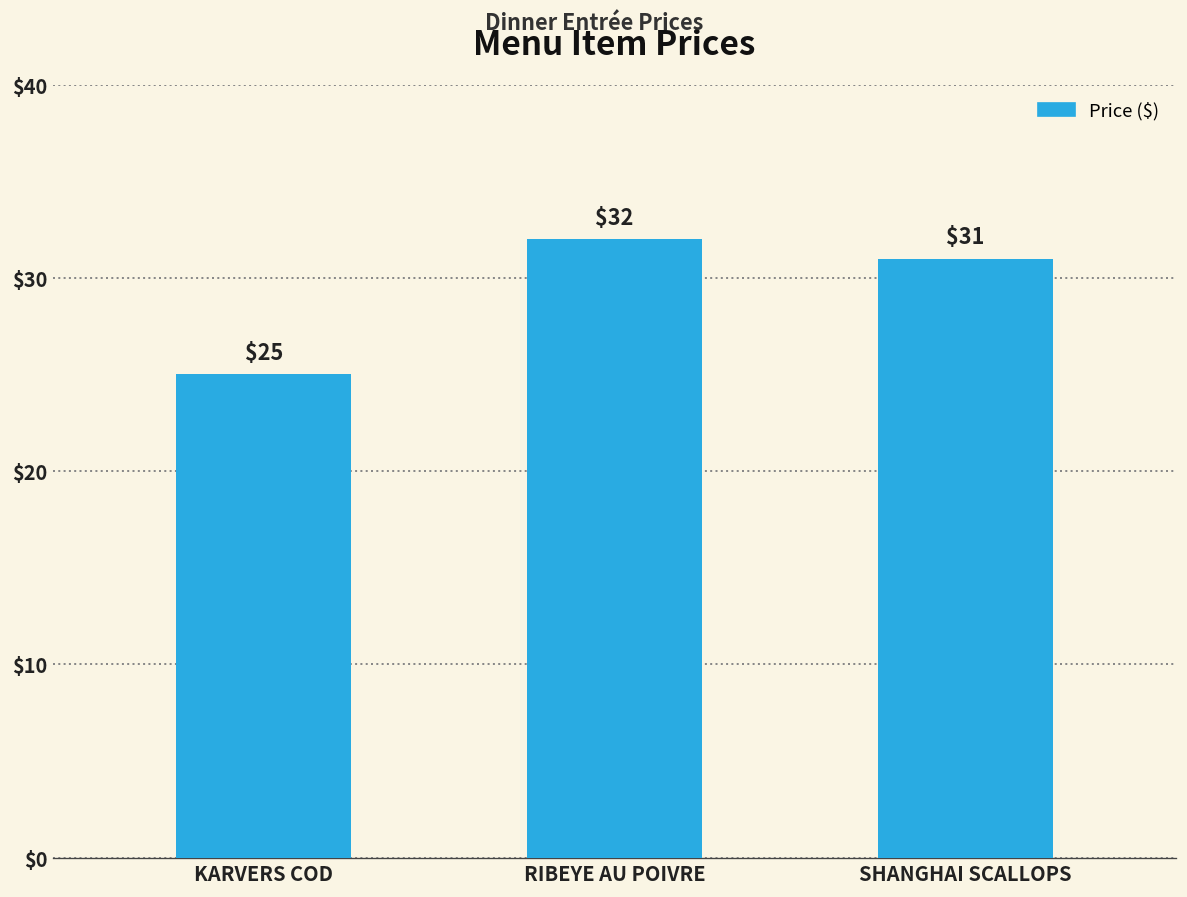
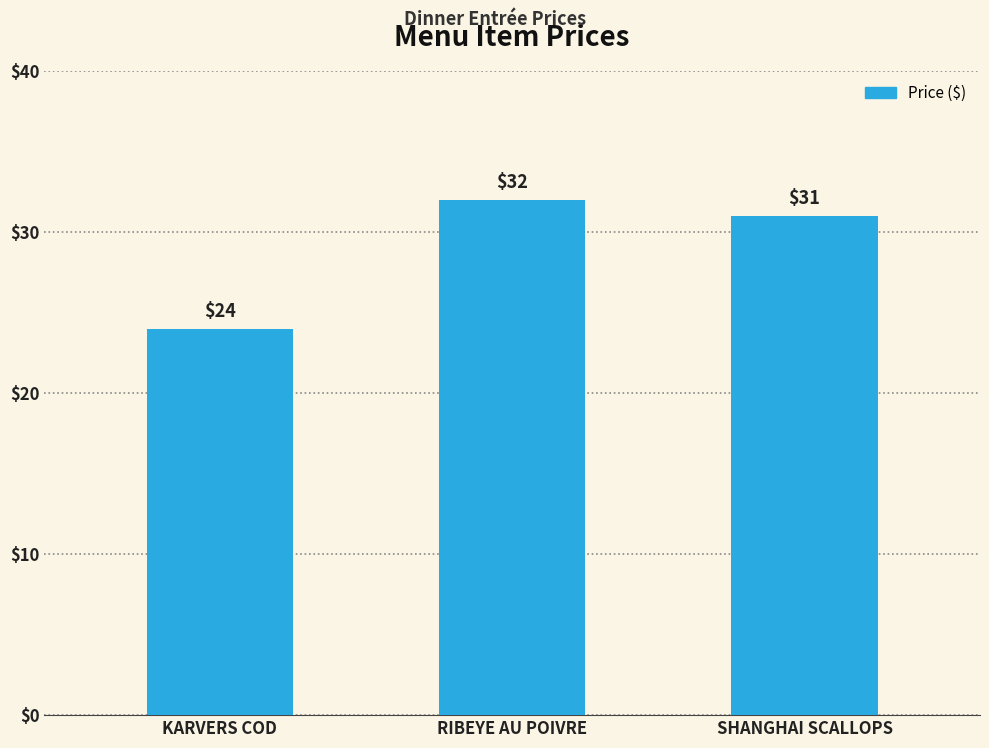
KARVERS COD: $25 -> $24
